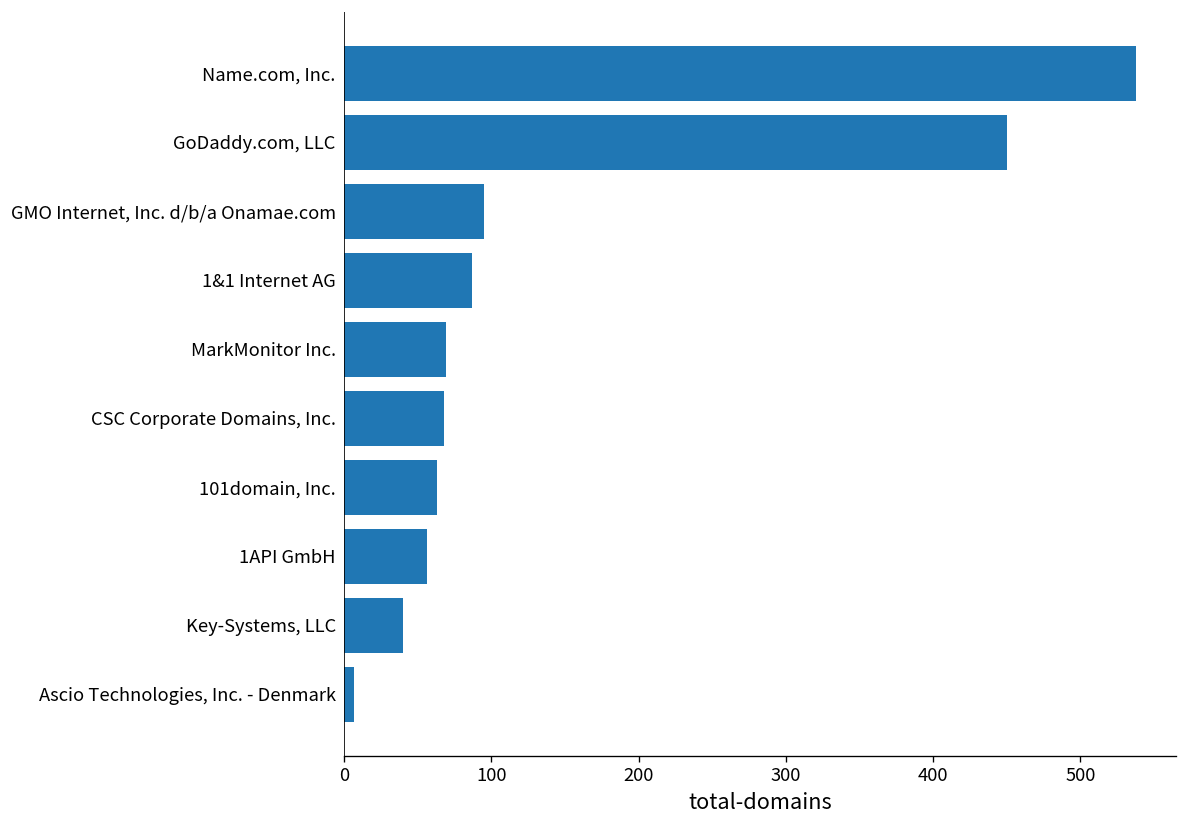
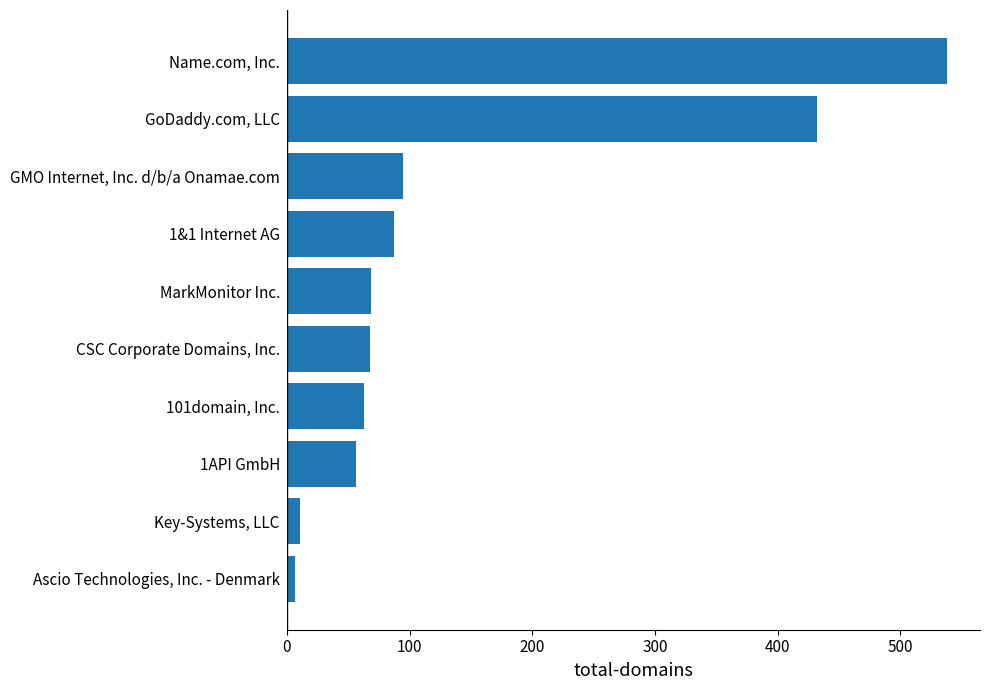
GoDaddy.com, LLC: 450 -> 432
Key-Systems, LLC: 40 -> 11
